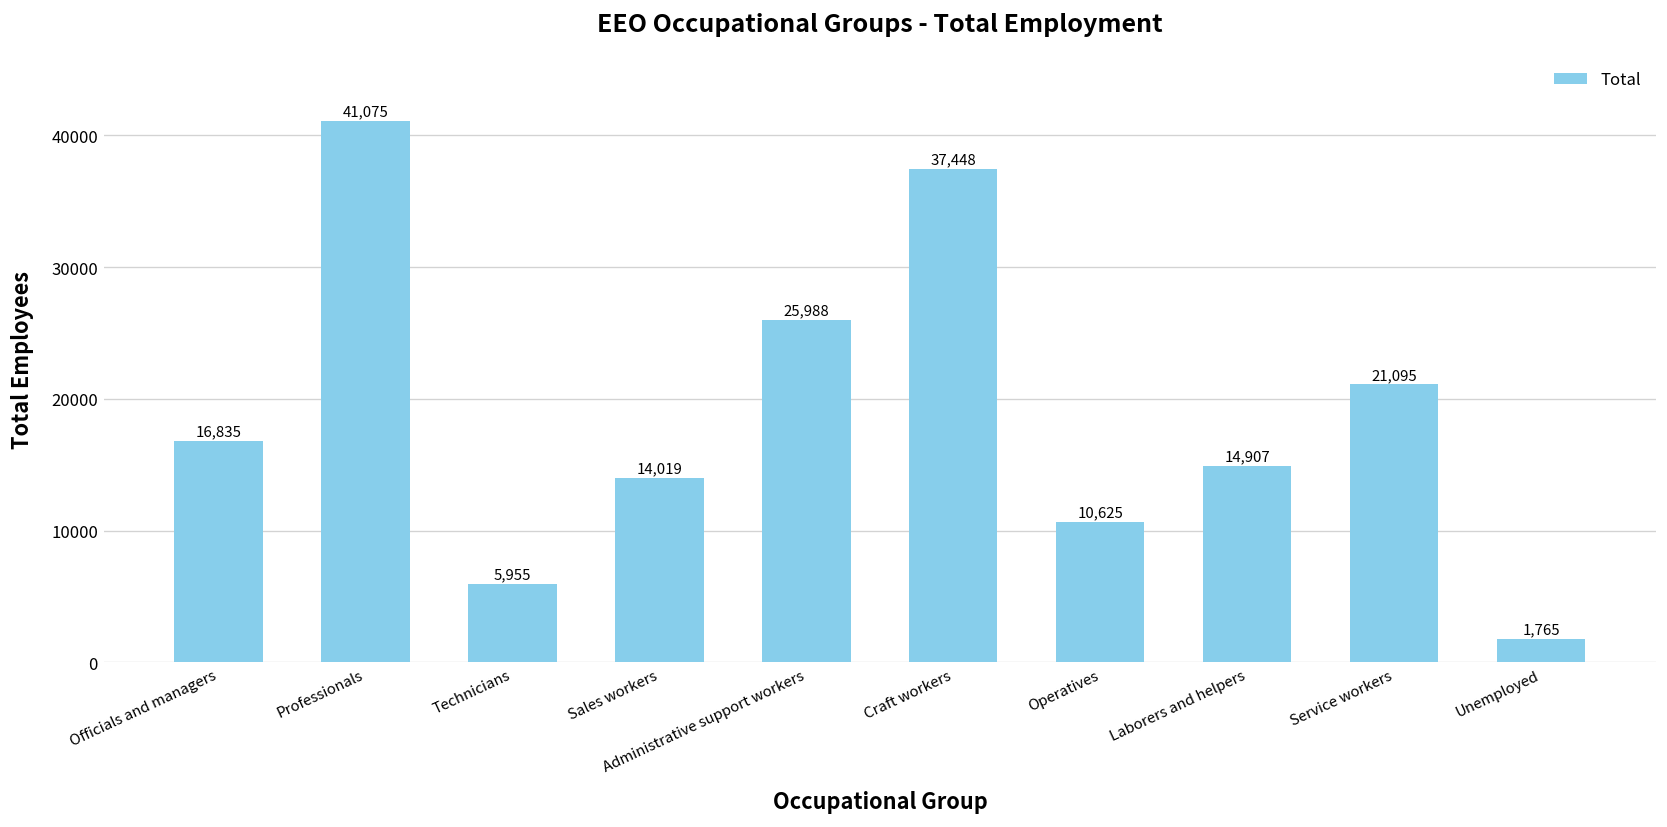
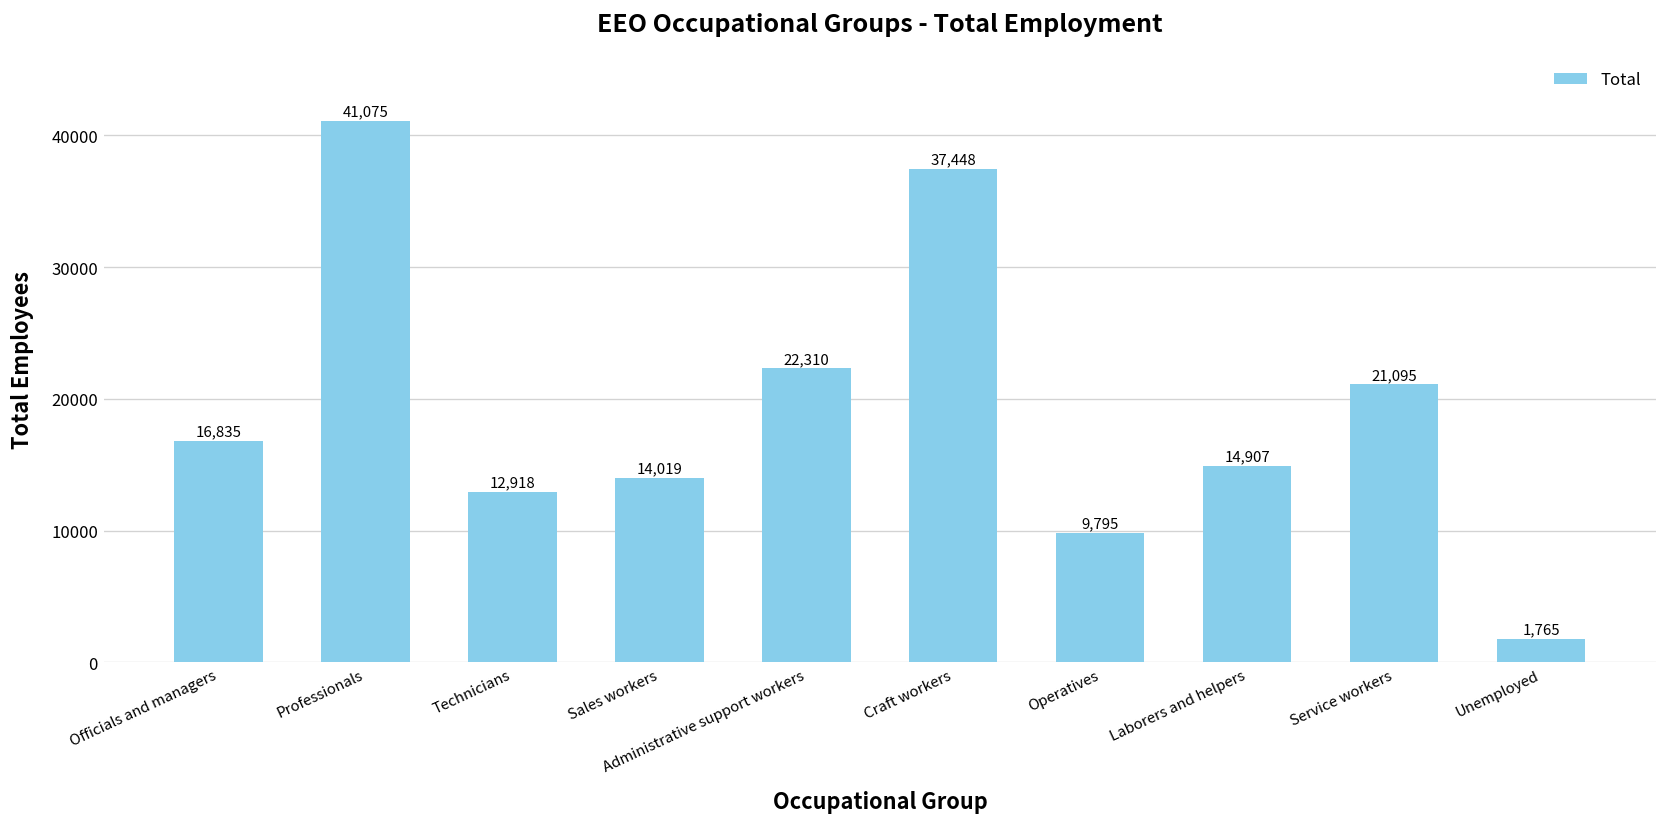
Technicians: 5,955 -> 12,918
Administrative support workers: 25,988 -> 22,310
Operatives: 10,625 -> 9,795
